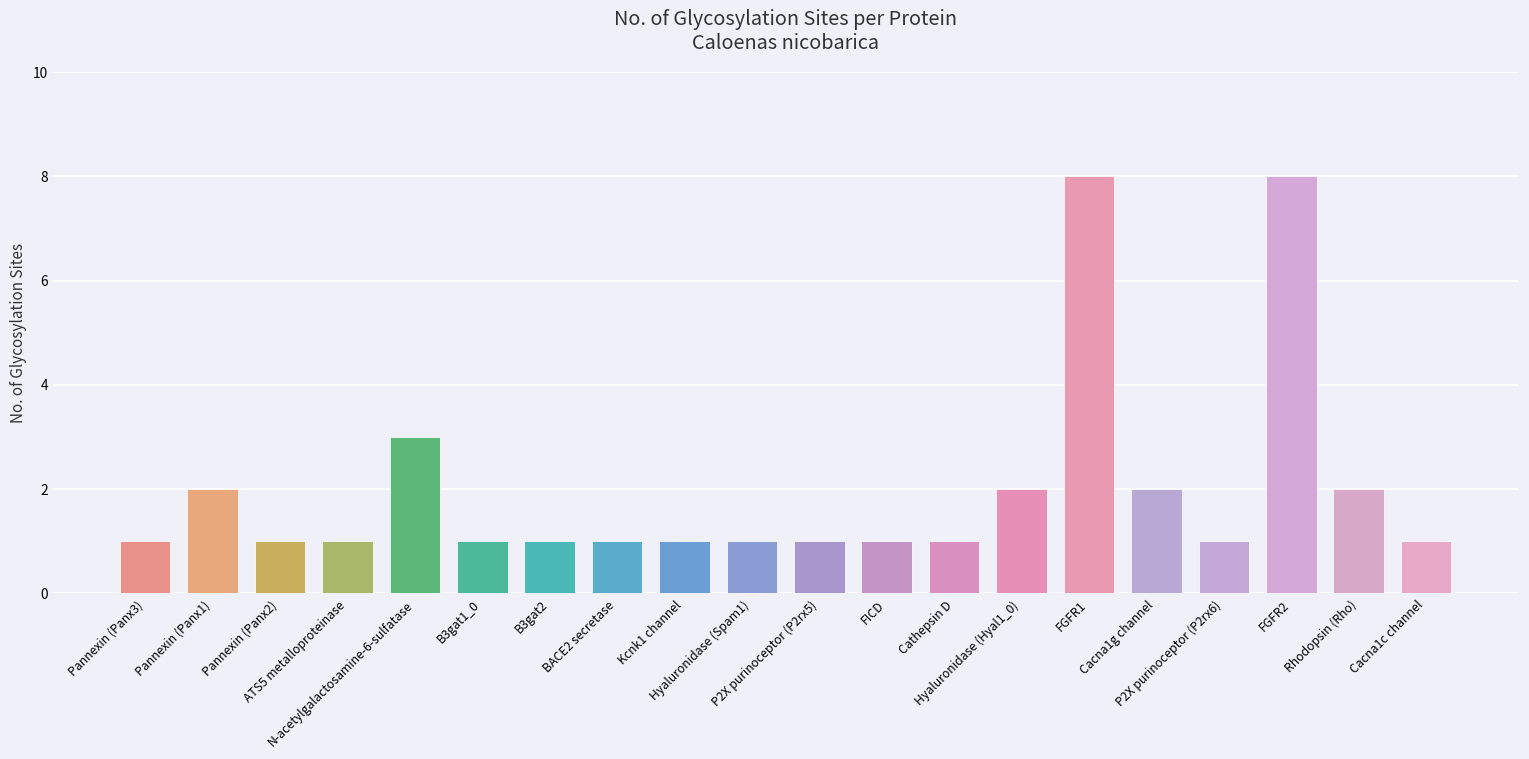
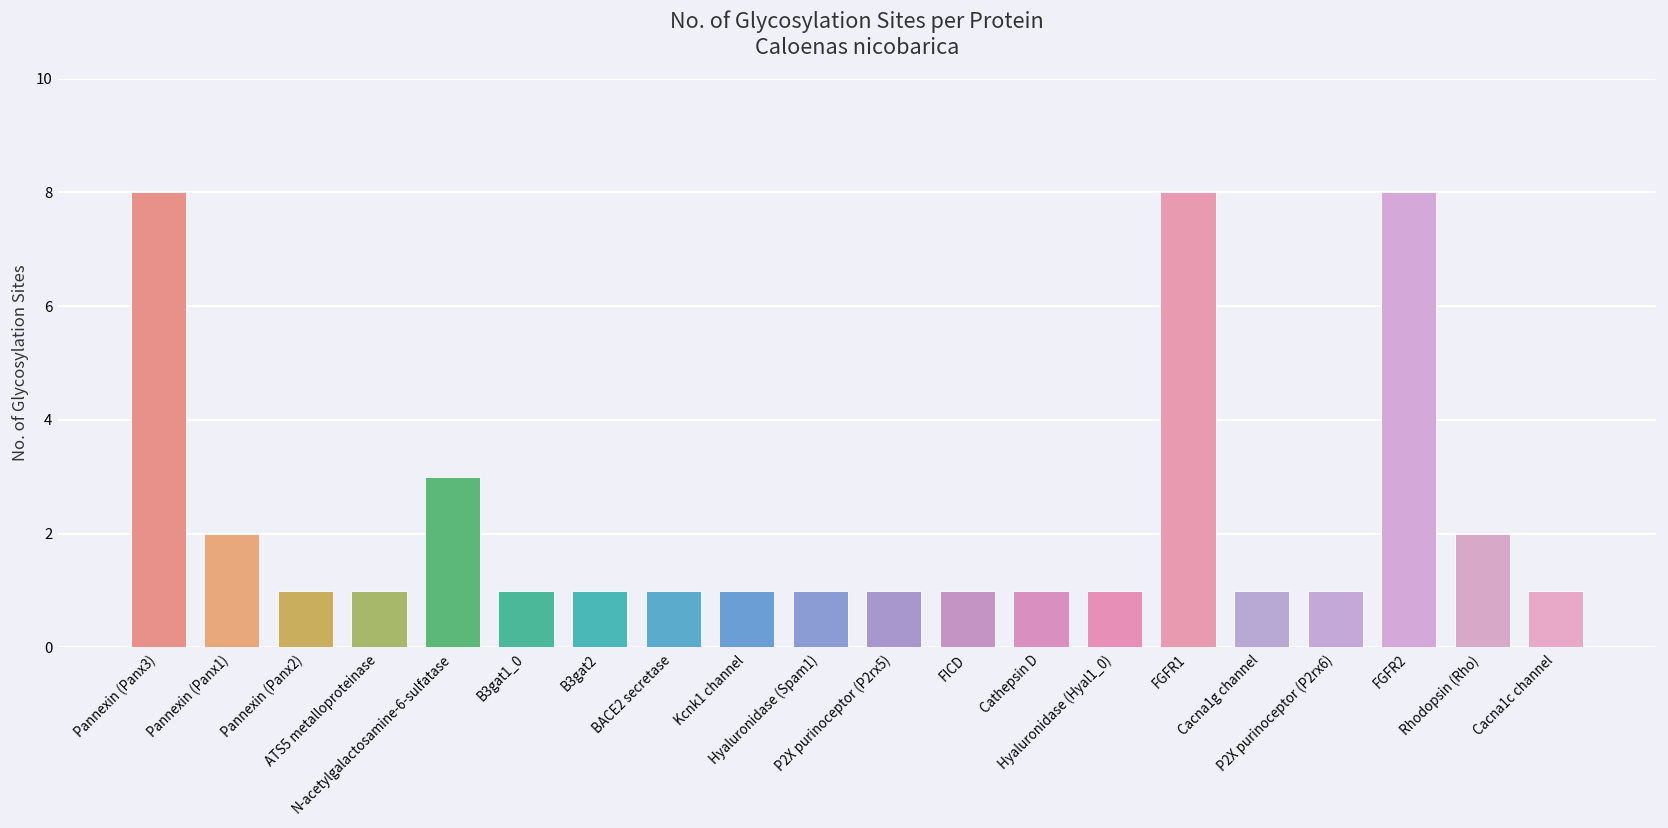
Pannexin (Panx3): 1 -> 8
Hyaluronidase (Hyal1_0): 2 -> 1
Cacna1g channel: 2 -> 1
